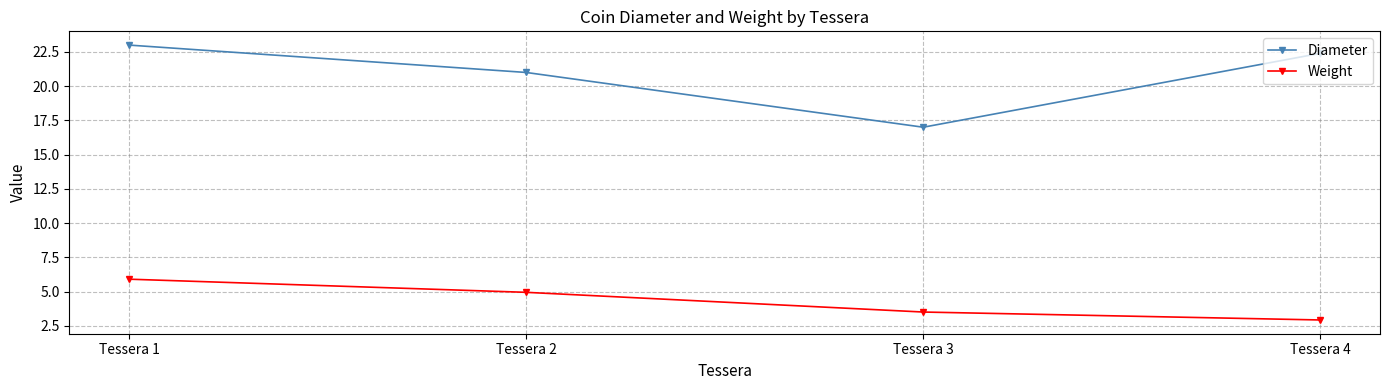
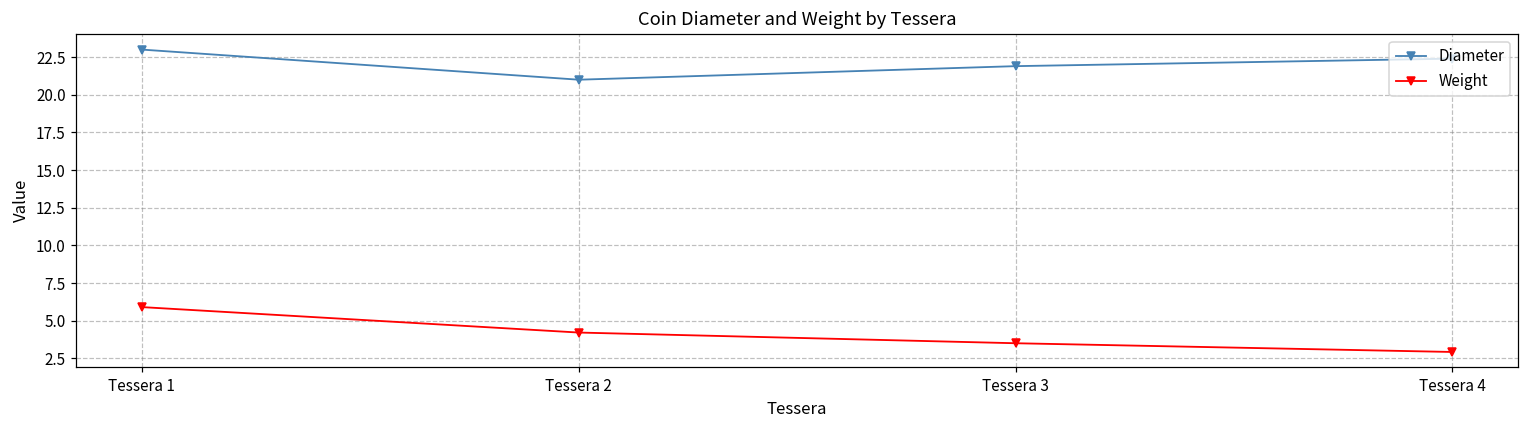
Weight, Tessera 2: 4.9 -> 4.2
Diameter, Tessera 3: 17.0 -> 21.9
